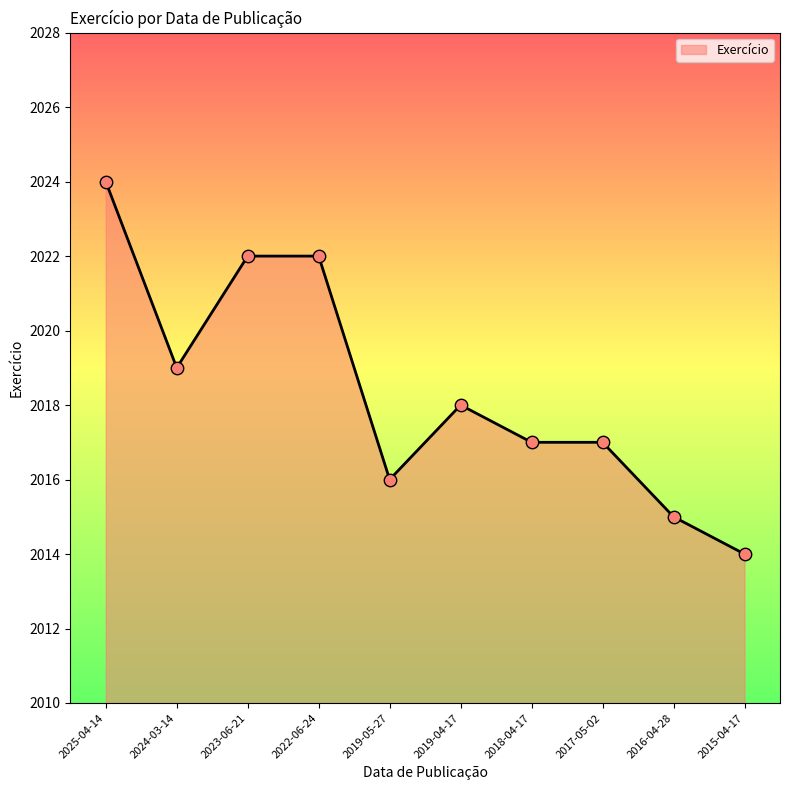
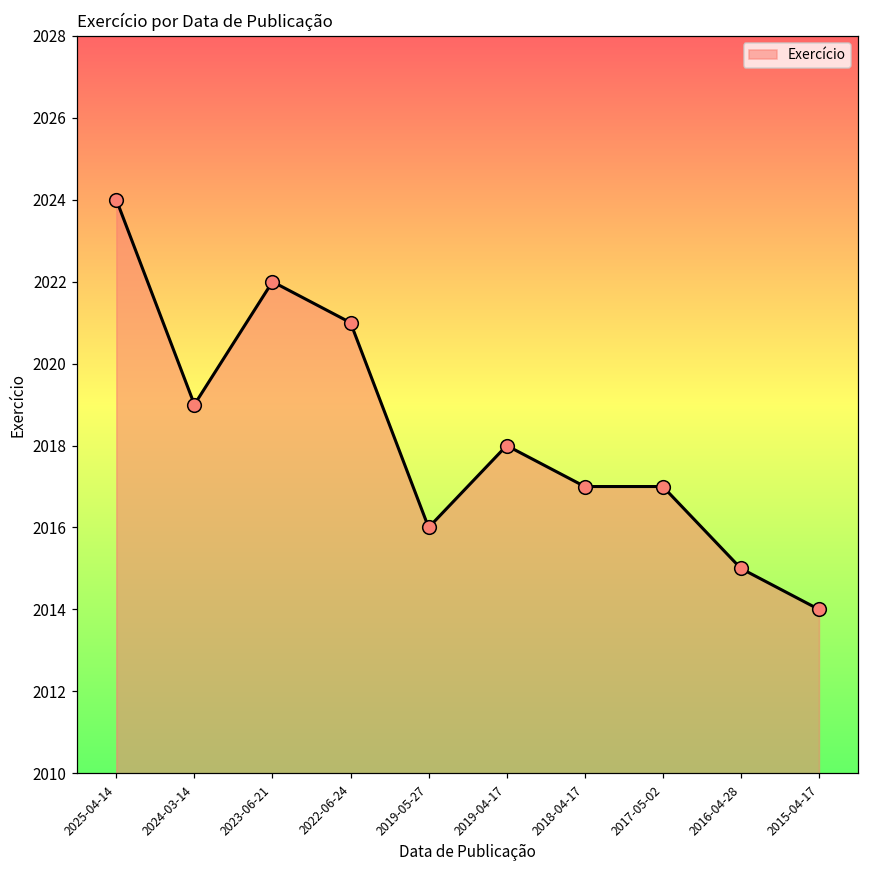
2022-06-24: 2022 -> 2021
